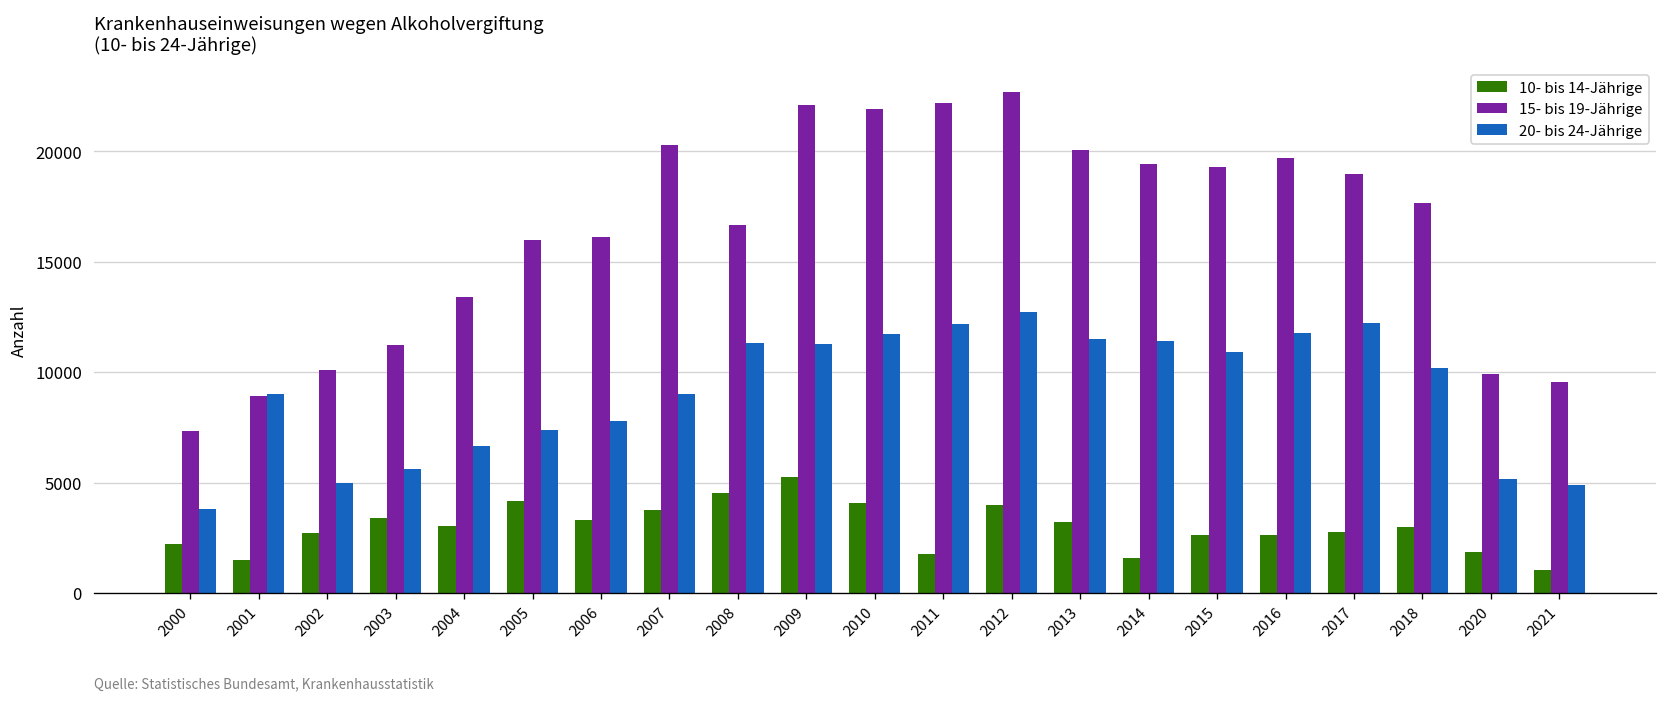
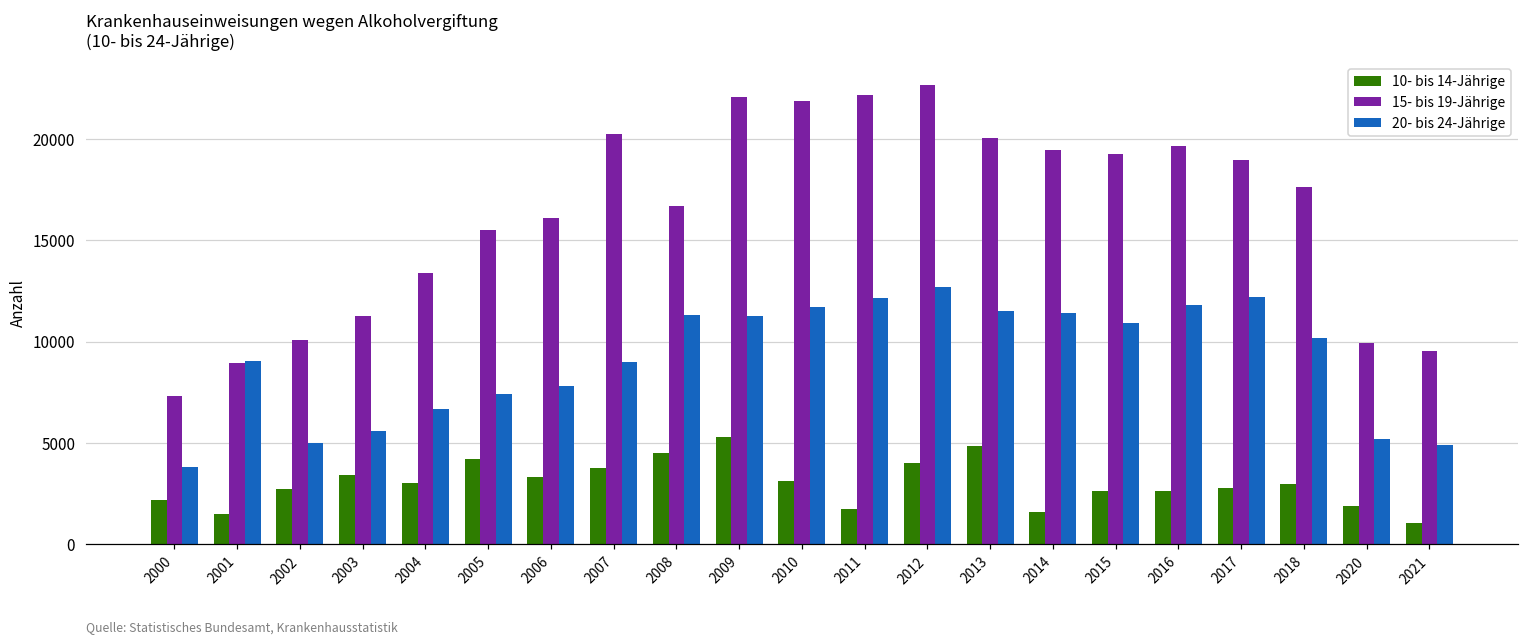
15- bis 19-Jährige, 2005: 16000 -> 15500
10- bis 14-Jährige, 2010: 4100 -> 3100
10- bis 14-Jährige, 2013: 3200 -> 4900
